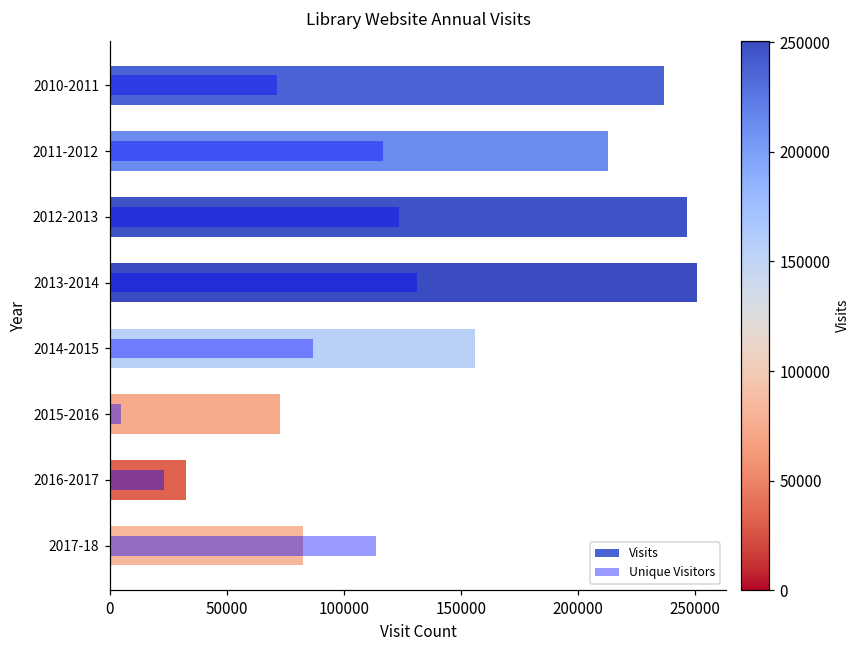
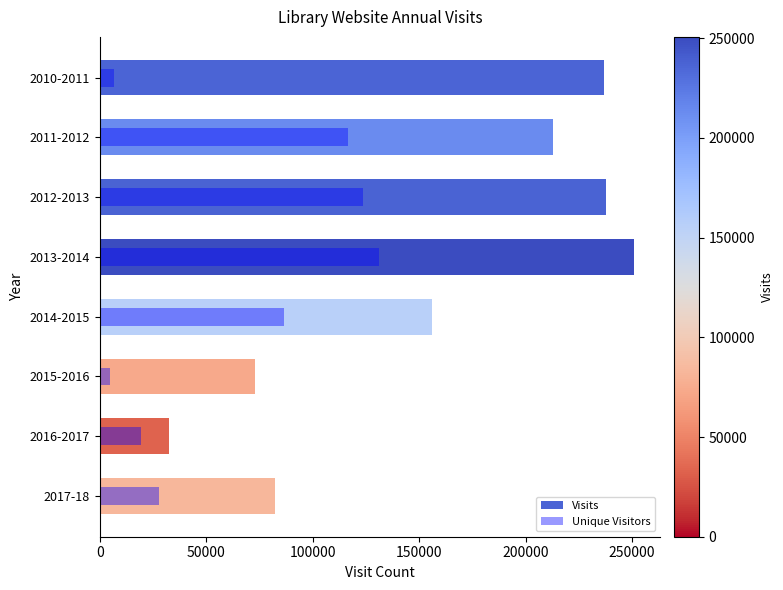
Unique Visitors, 2010-2011: 72000 -> 7000
Visits, 2012-2013: 246000 -> 238000
Unique Visitors, 2016-2017: 23000 -> 19000
Unique Visitors, 2017-18: 114000 -> 28000
